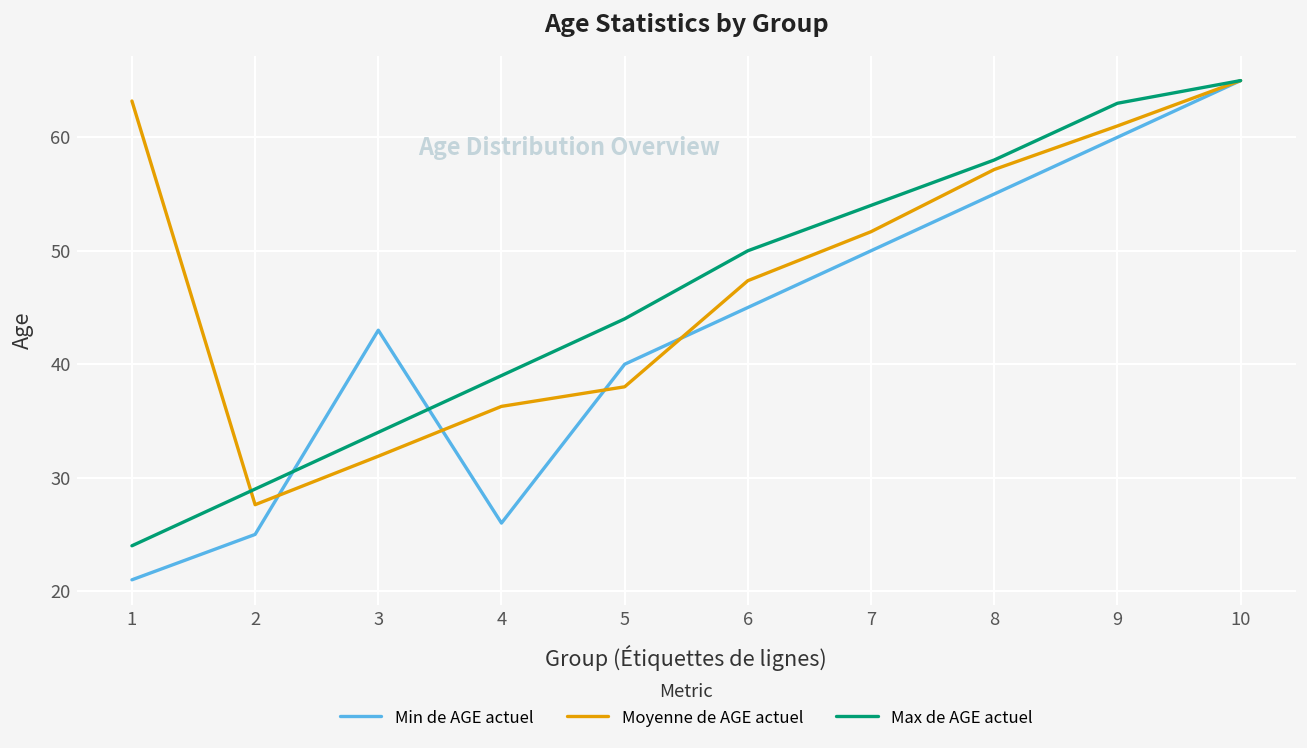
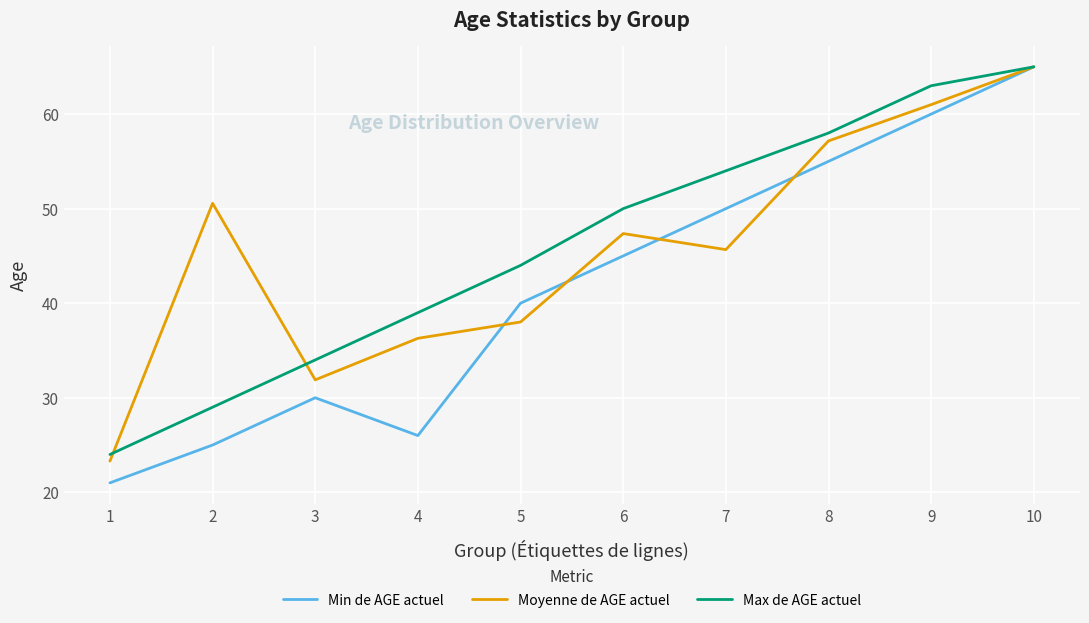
Moyenne de AGE actuel, 1: 63 -> 23
Moyenne de AGE actuel, 2: 28 -> 51
Min de AGE actuel, 3: 43 -> 30
Moyenne de AGE actuel, 7: 52 -> 46
